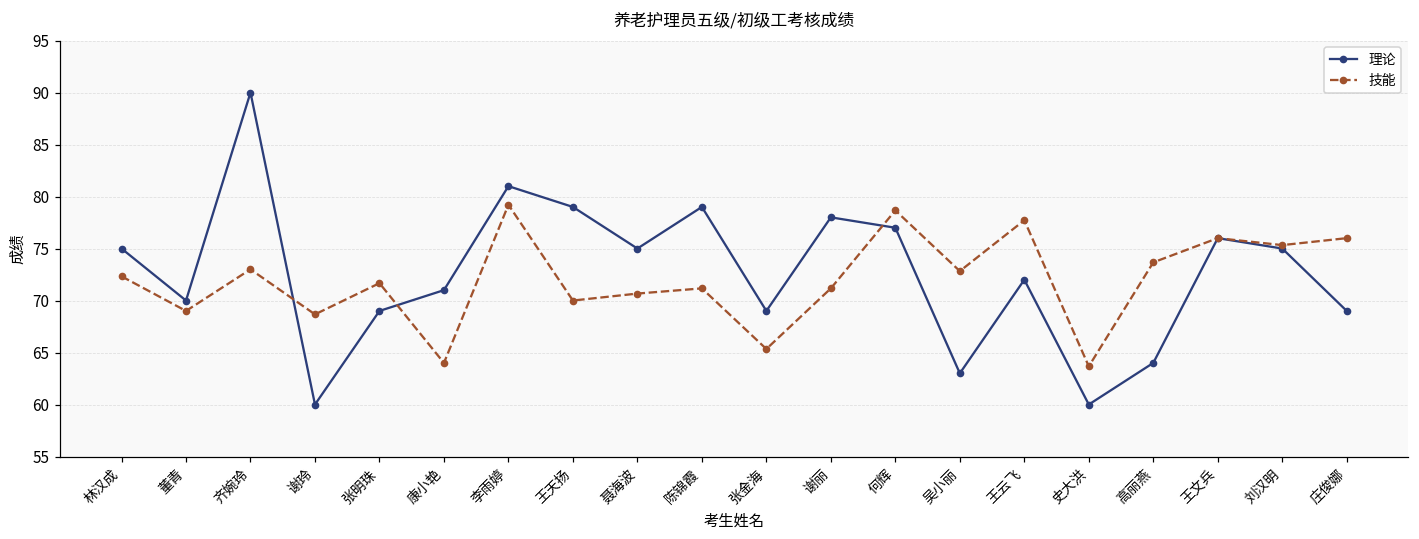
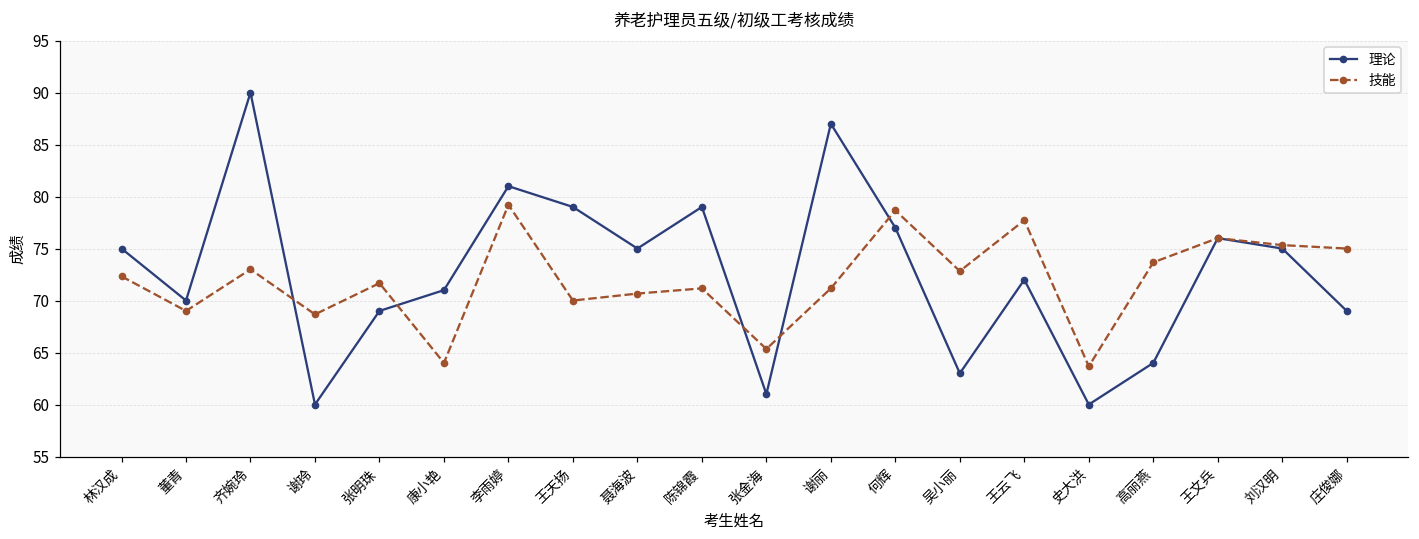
理论, 张金海: 69 -> 61
理论, 谢丽: 78 -> 87
技能, 庄俊娜: 76 -> 75
